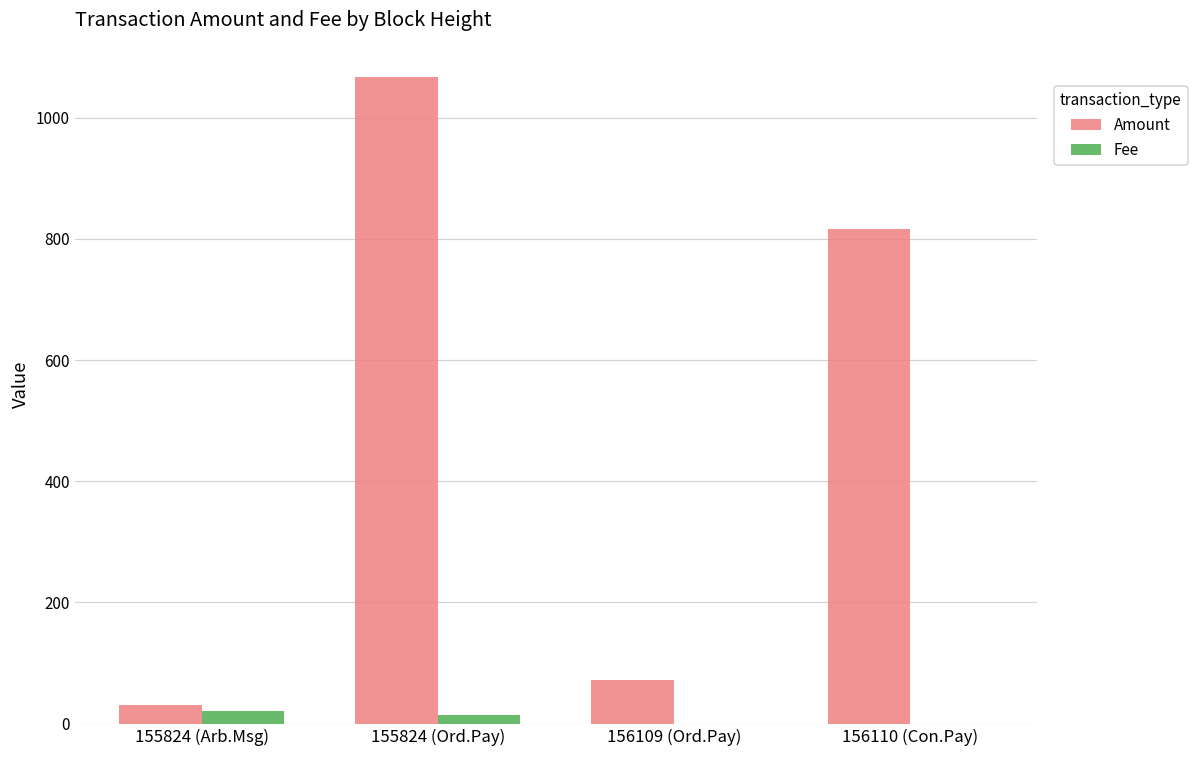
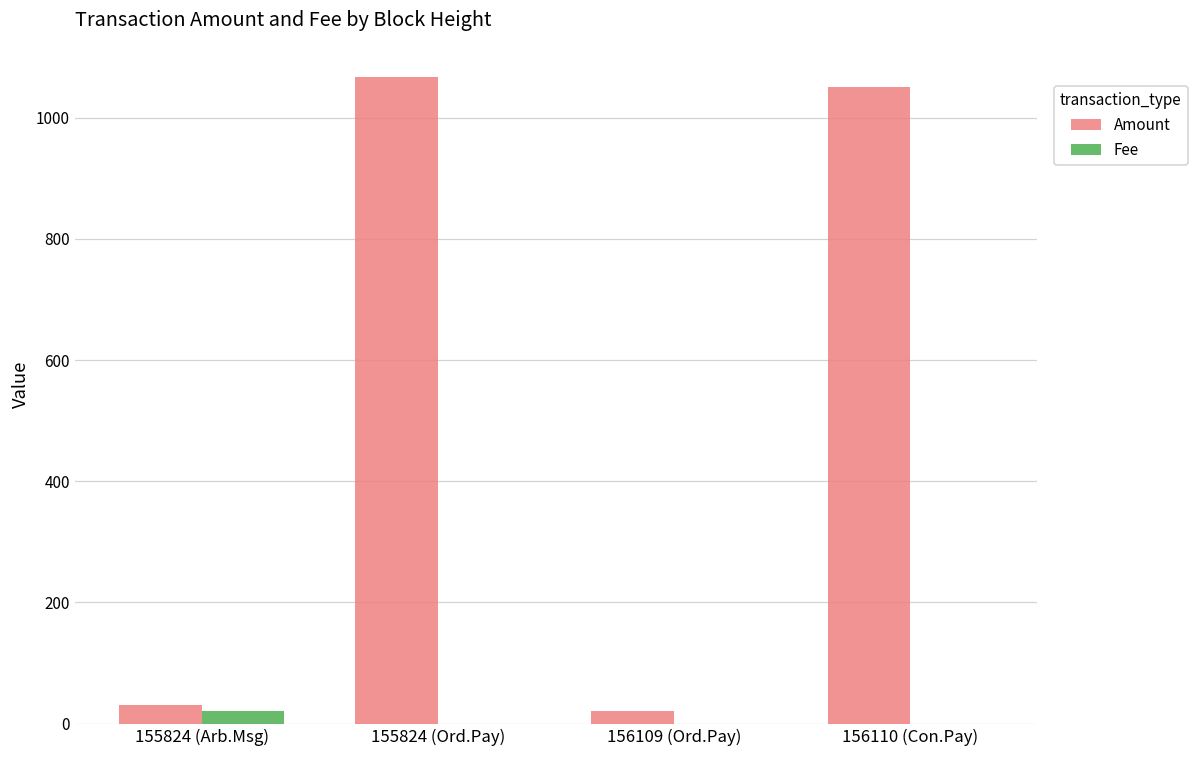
Fee, 155824 (Ord.Pay): 10 -> 0
Amount, 156109 (Ord.Pay): 70 -> 20
Amount, 156110 (Con.Pay): 820 -> 1050
